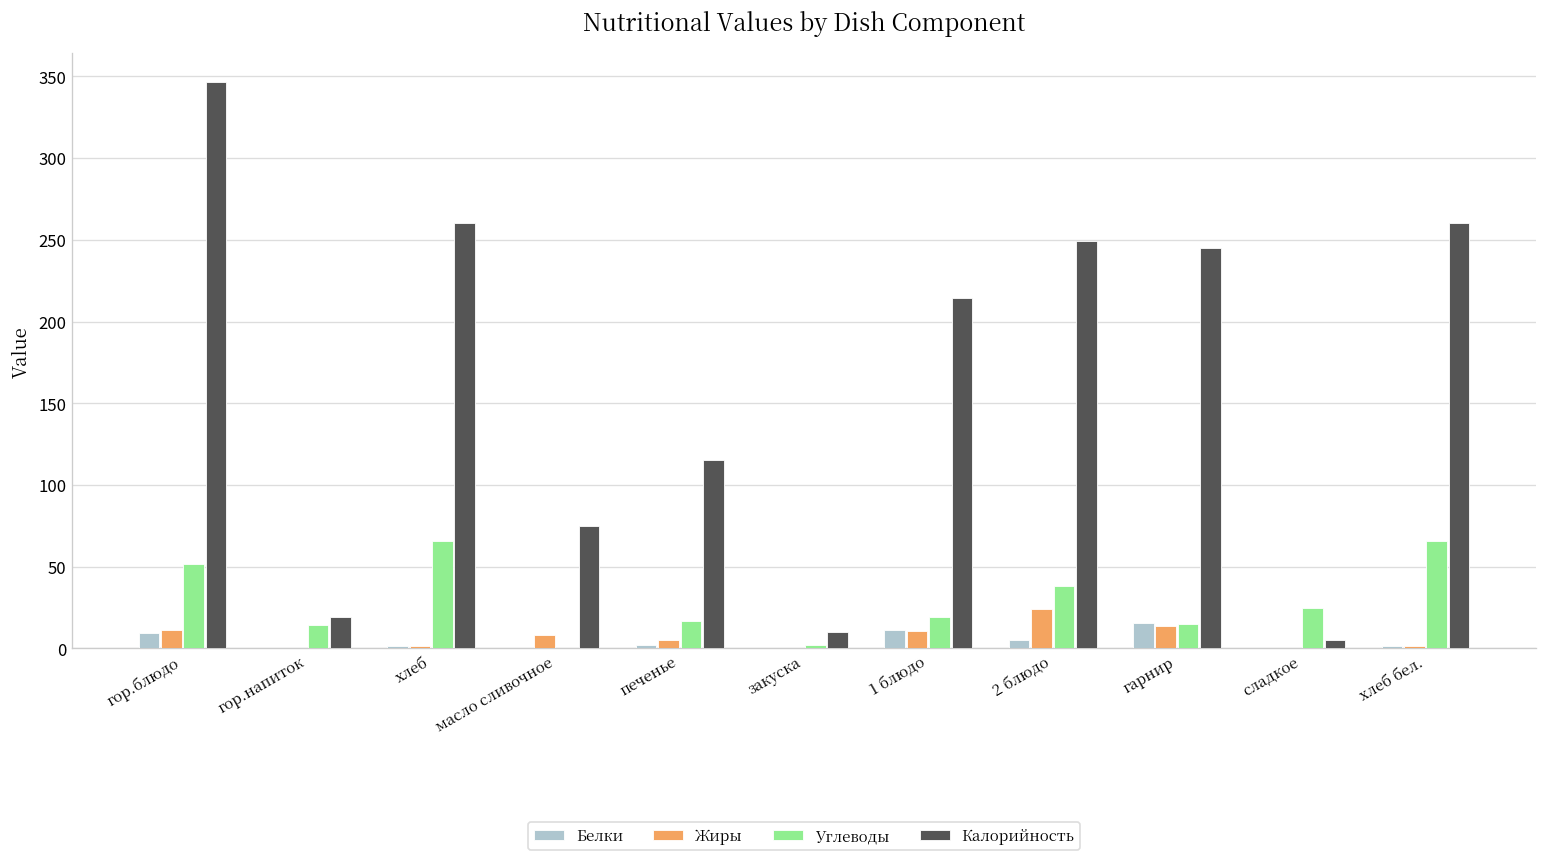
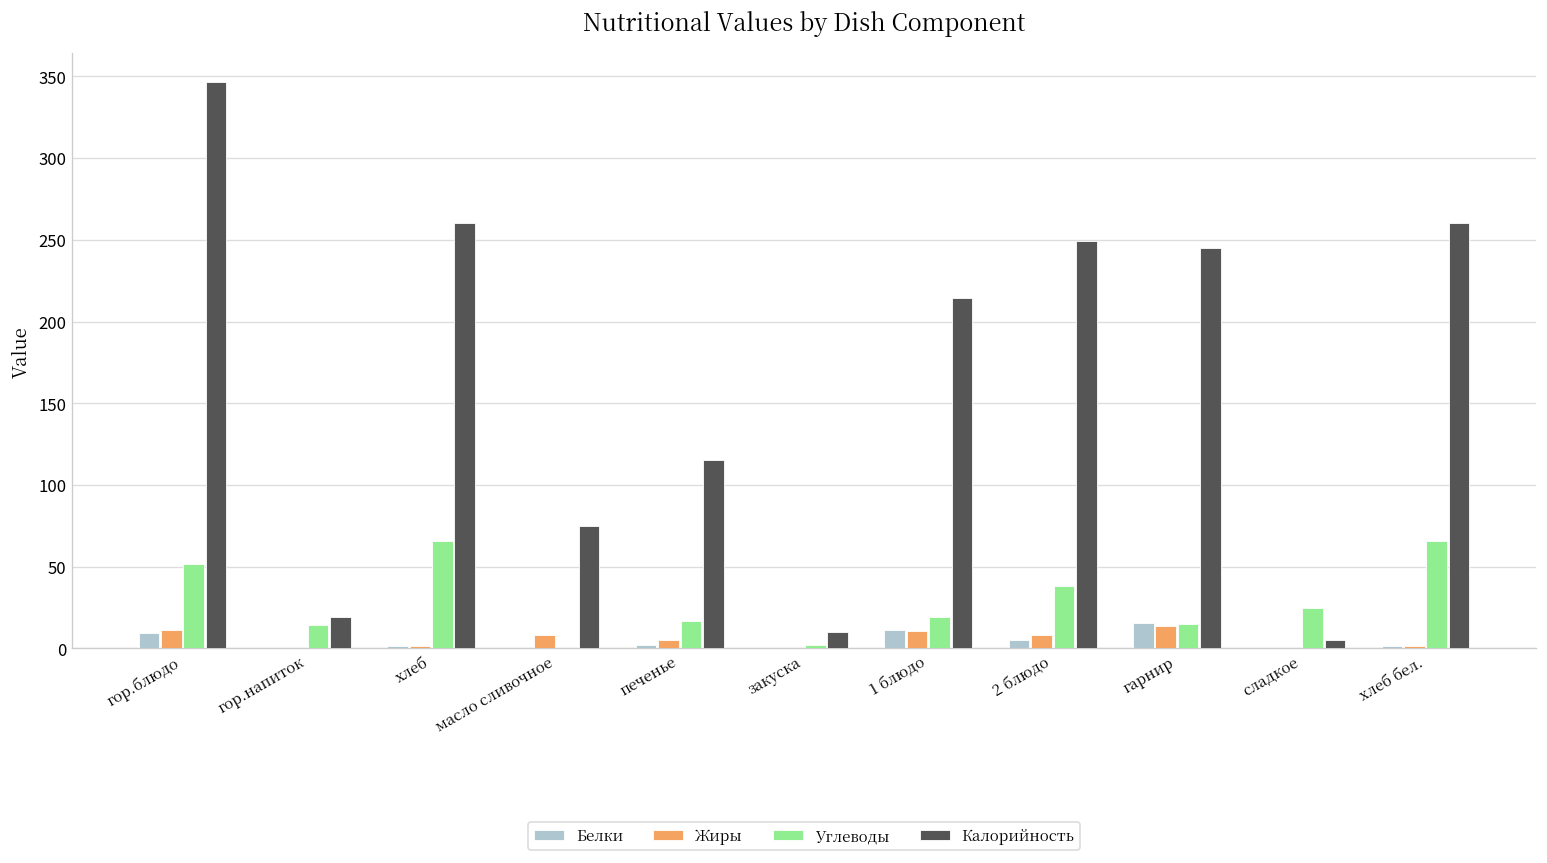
Жиры, 2 блюдо: 24 -> 8
